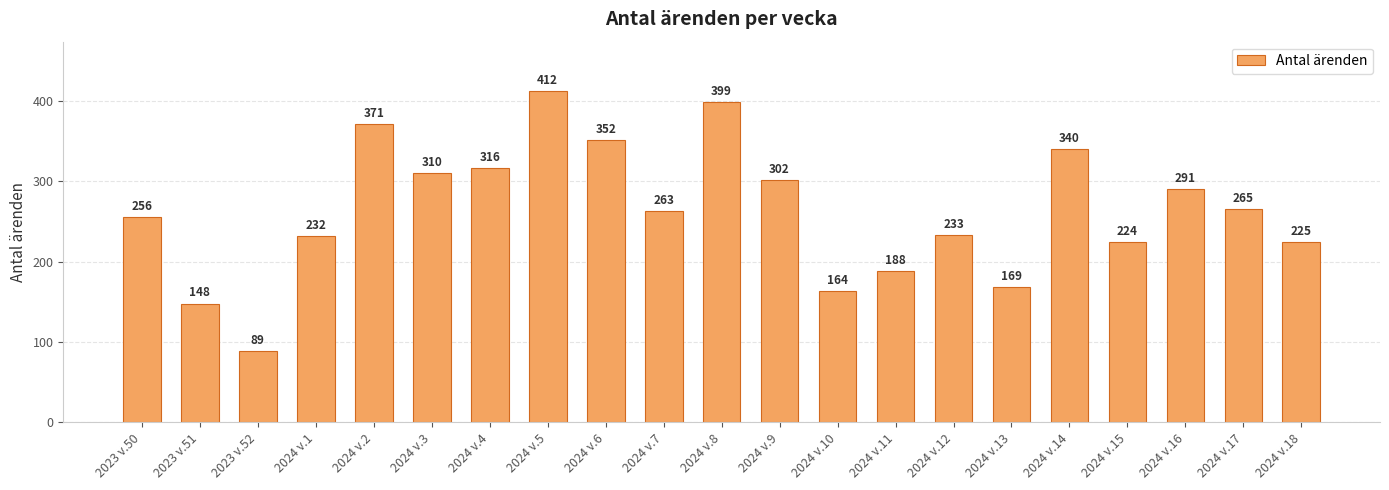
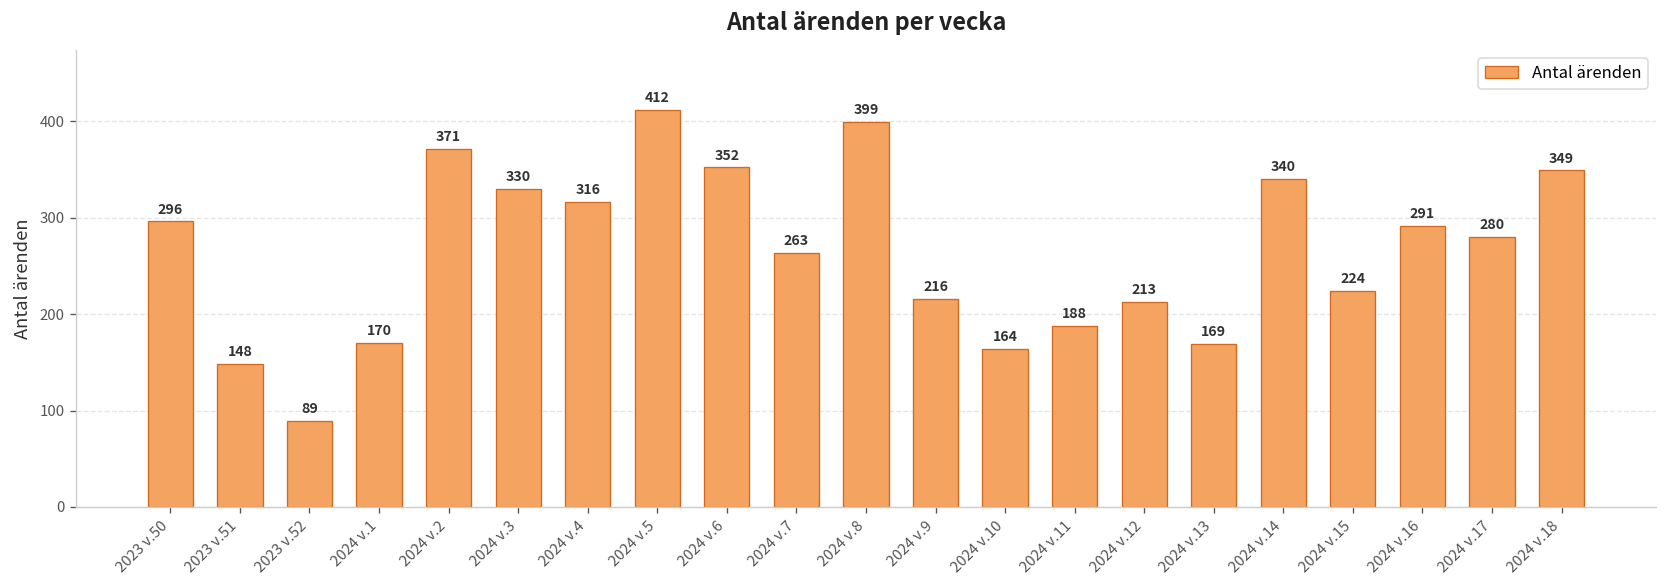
2023 v.50: 256 -> 296
2024 v.1: 232 -> 170
2024 v.3: 310 -> 330
2024 v.9: 302 -> 216
2024 v.12: 233 -> 213
2024 v.17: 265 -> 280
2024 v.18: 225 -> 349
